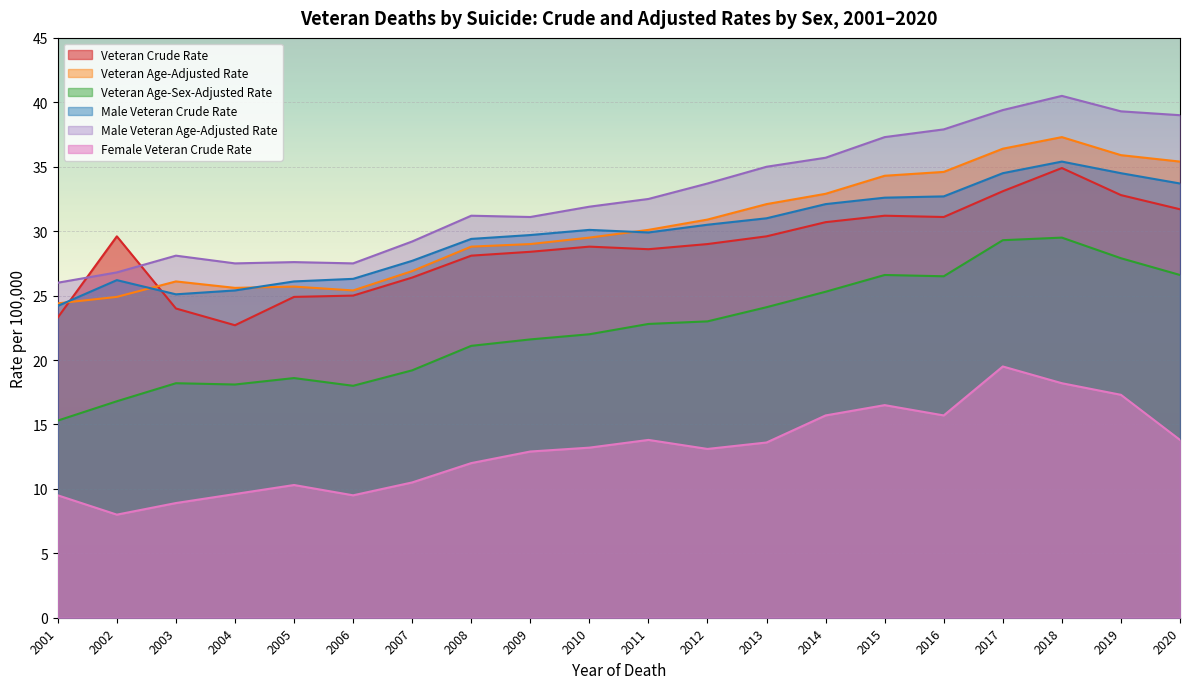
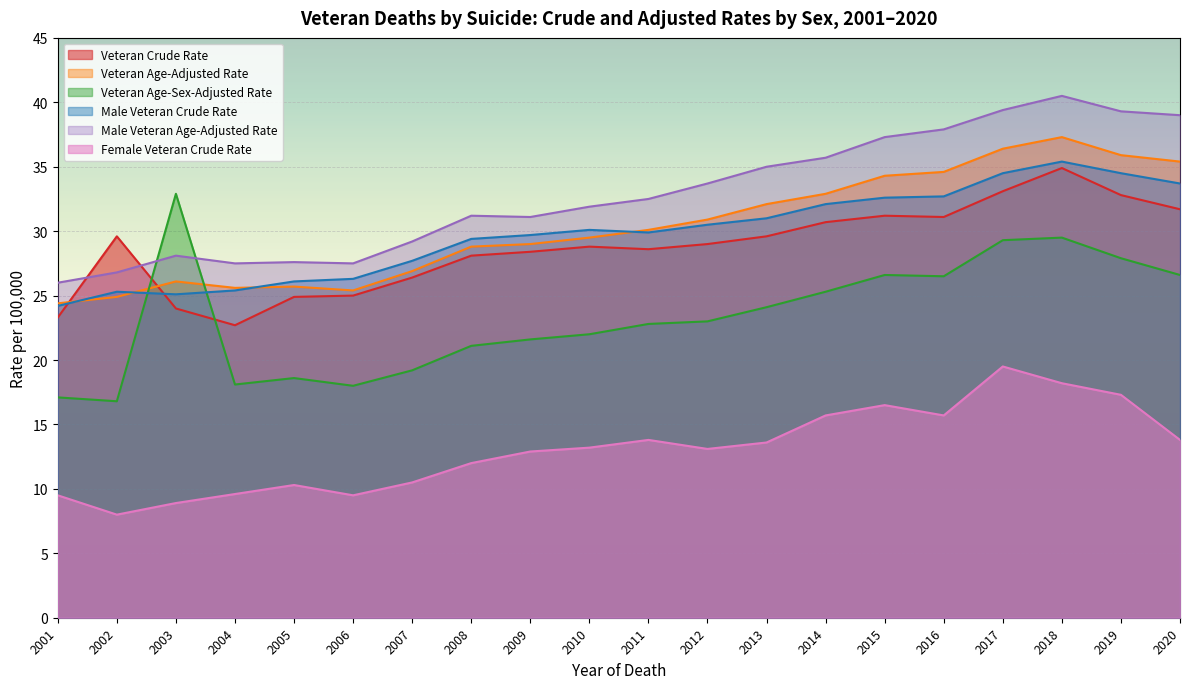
Veteran Age-Sex-Adjusted Rate, 2001: 15.3 -> 17.1
Male Veteran Crude Rate, 2002: 26.2 -> 25.3
Veteran Age-Sex-Adjusted Rate, 2003: 18.2 -> 32.9
